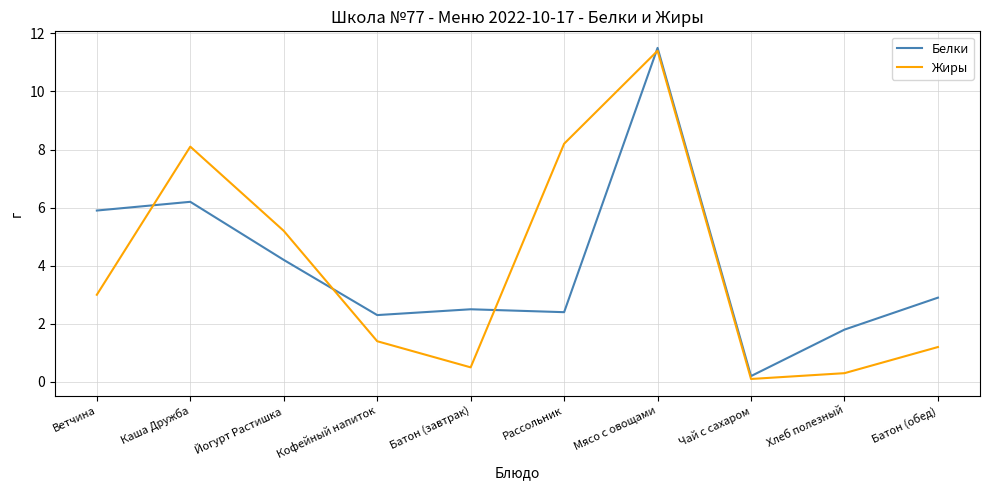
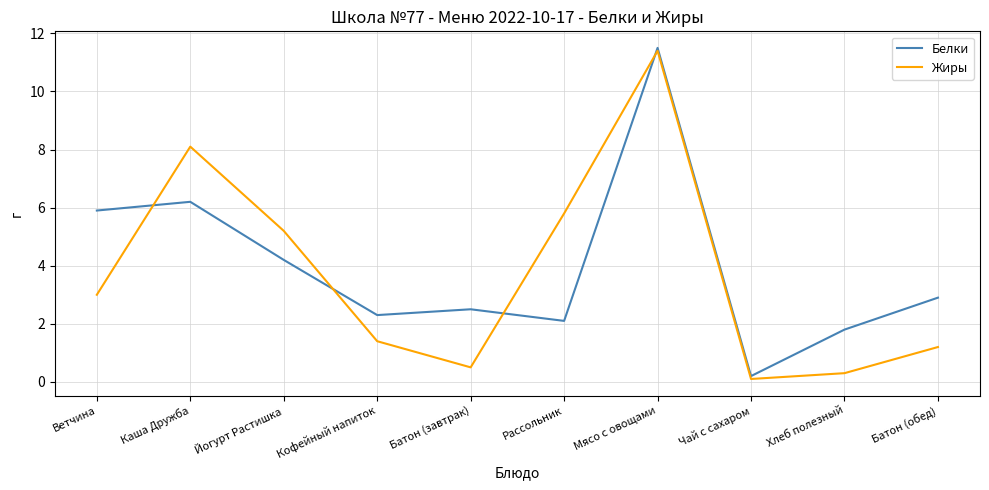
Белки, Рассольник: 2.4 -> 2.1
Жиры, Рассольник: 8.2 -> 5.8
